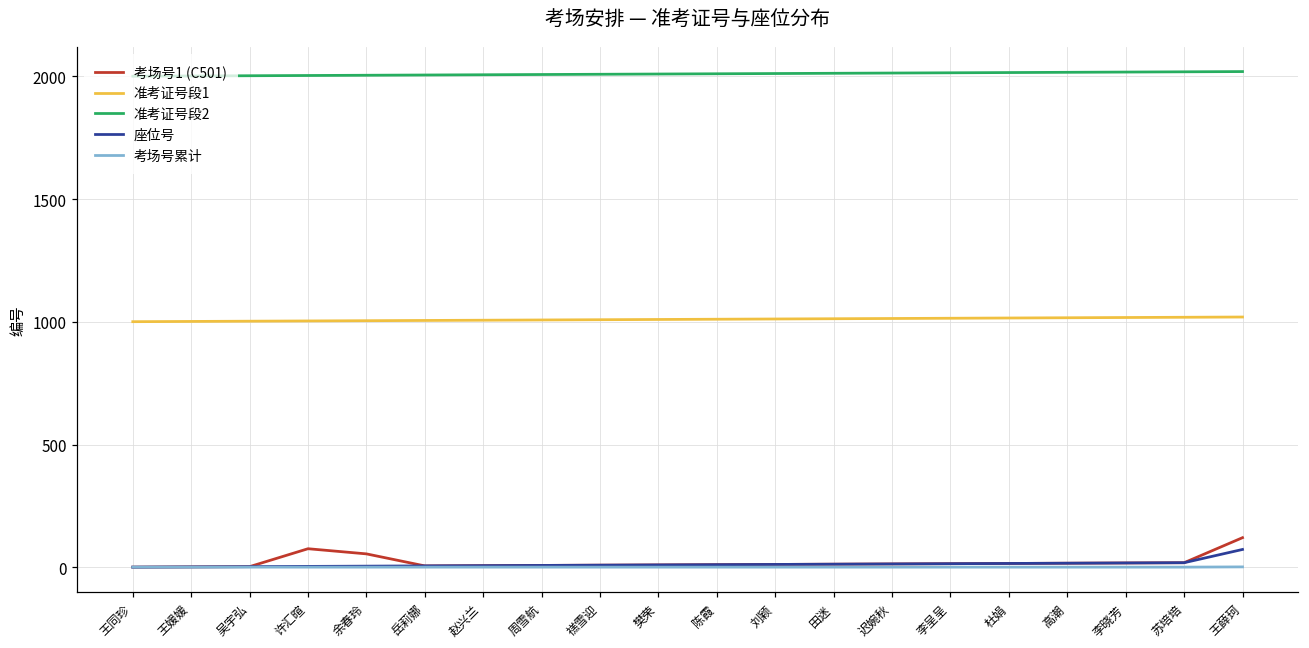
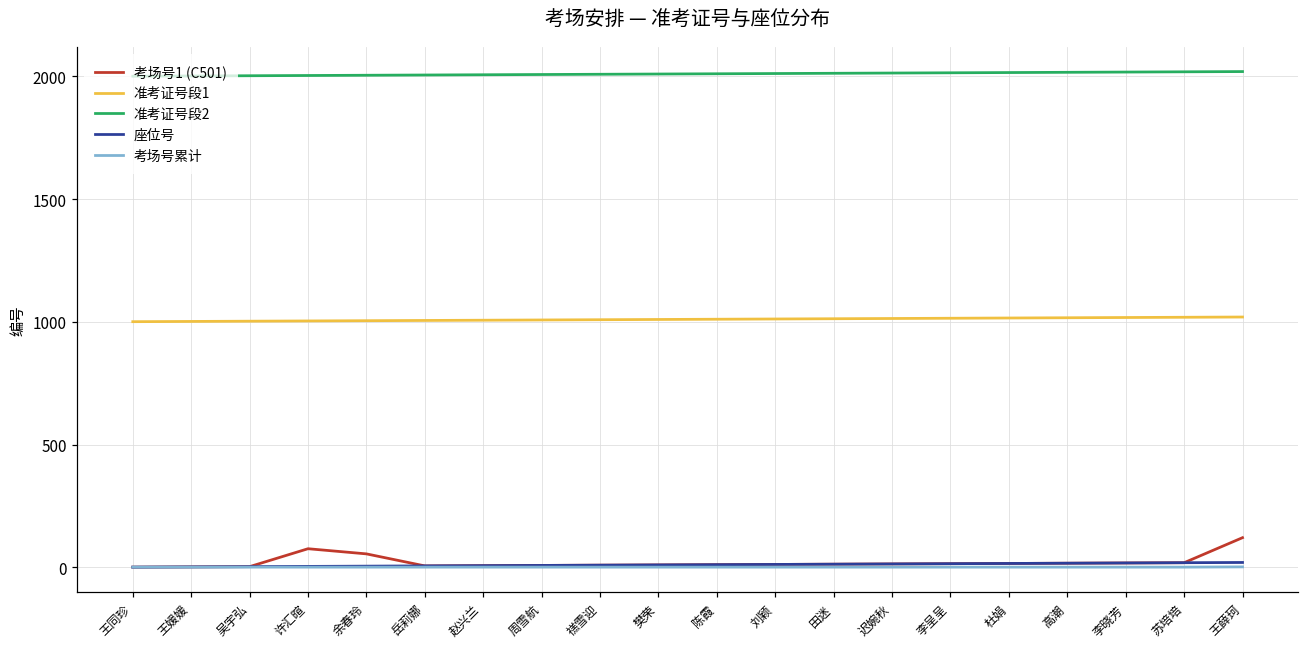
座位号, 王薛珂: 70 -> 20
